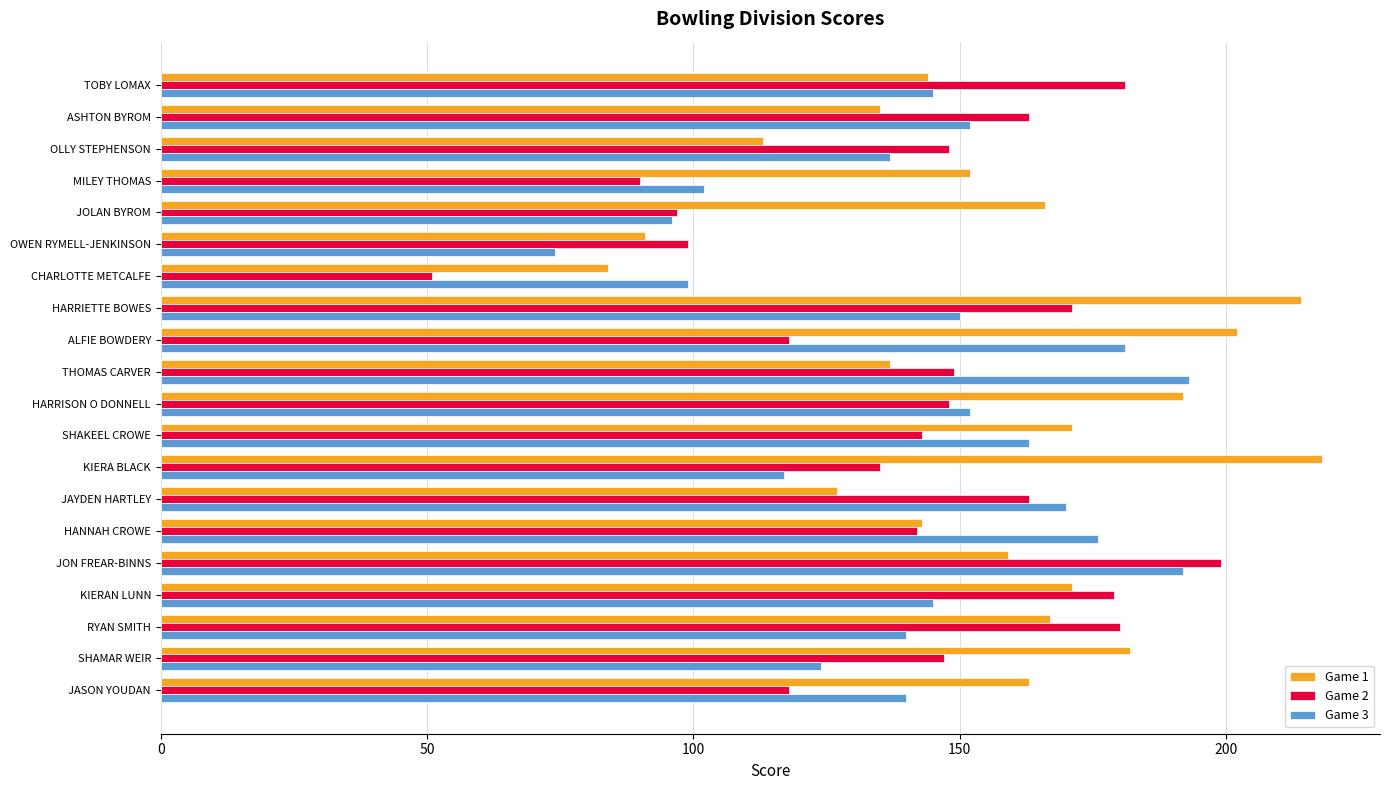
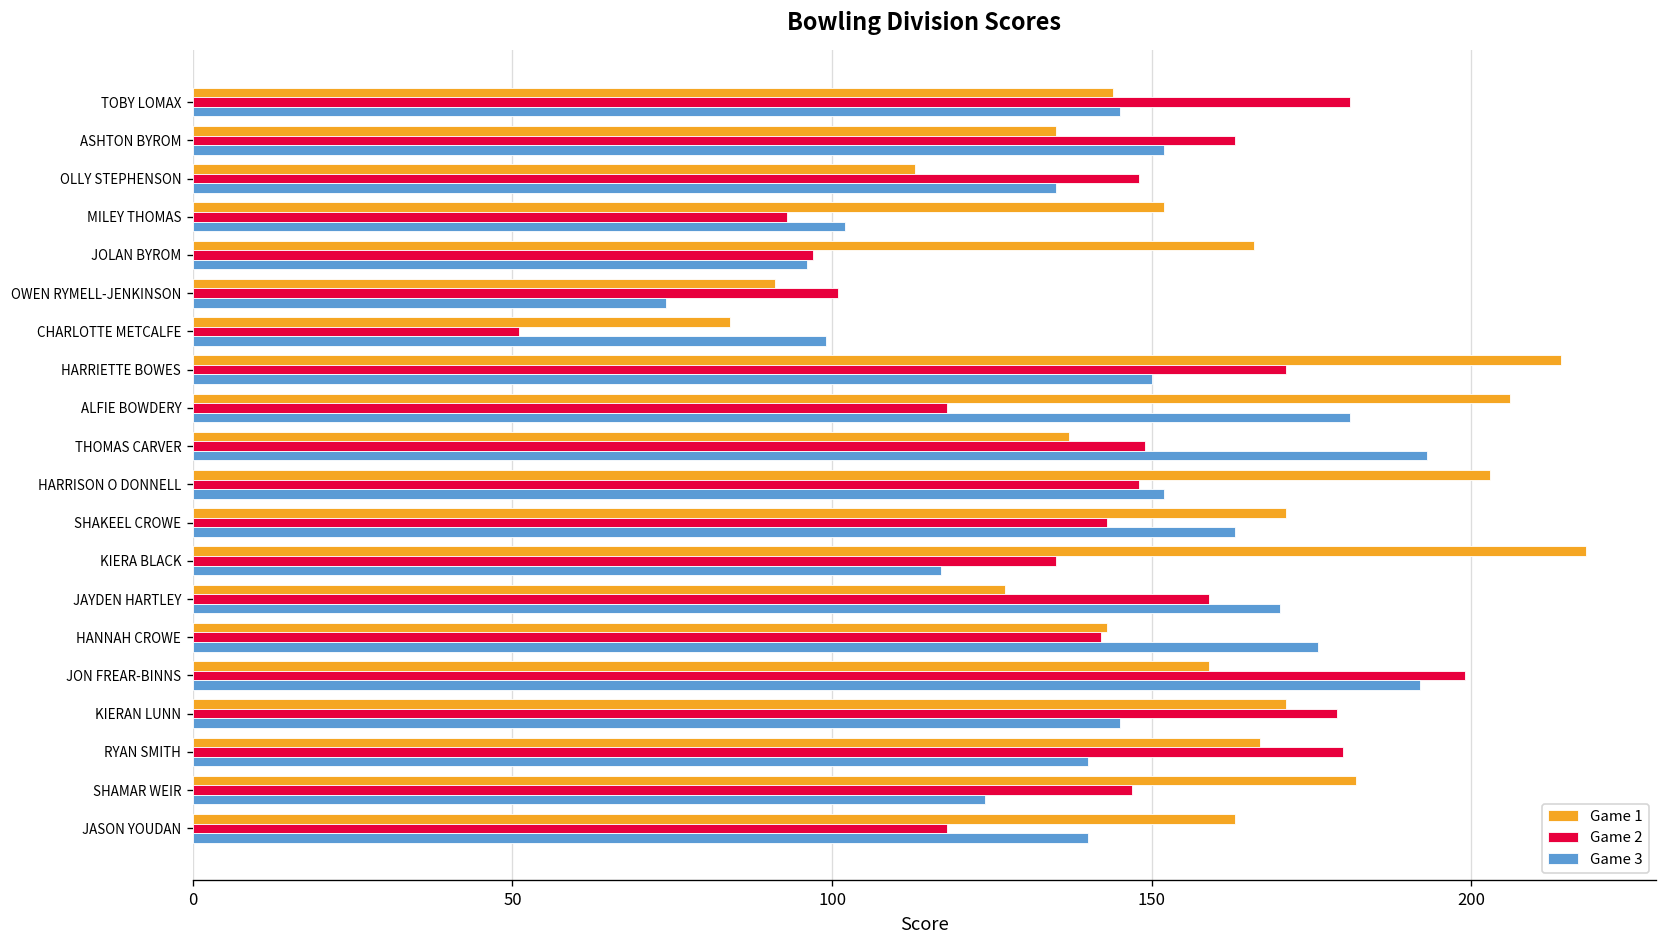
Game 3, OLLY STEPHENSON: 137 -> 135
Game 2, MILEY THOMAS: 90 -> 93
Game 2, OWEN RYMELL-JENKINSON: 99 -> 101
Game 1, ALFIE BOWDERY: 202 -> 206
Game 1, HARRISON O DONNELL: 192 -> 203
Game 2, JAYDEN HARTLEY: 163 -> 159
